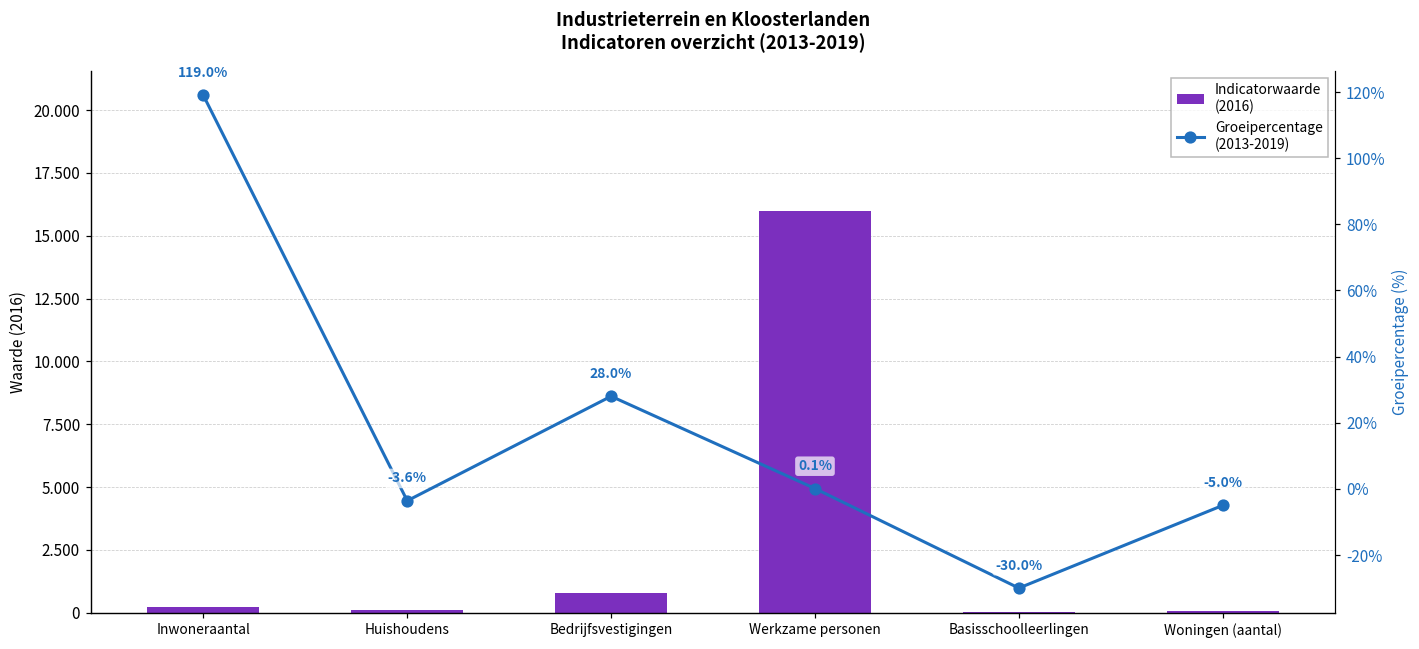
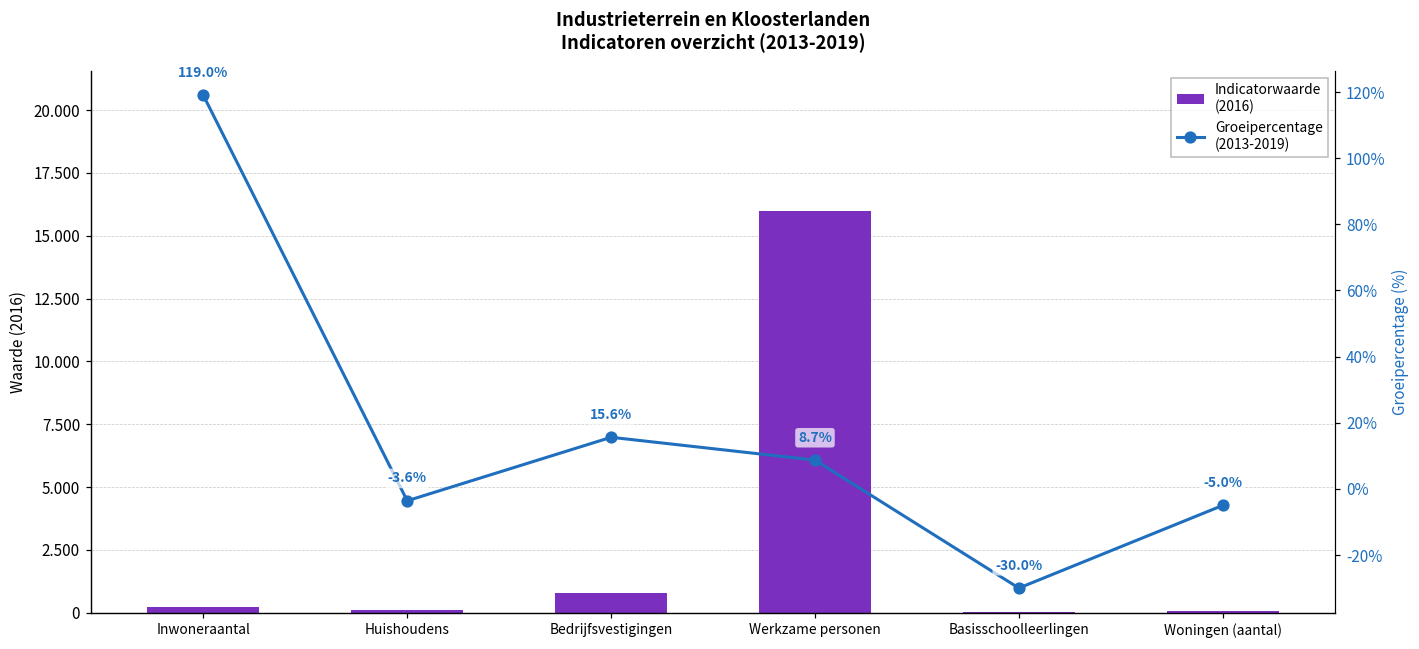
Groeipercentage (2013-2019), Bedrijfsvestigingen: 28.0% -> 15.6%
Groeipercentage (2013-2019), Werkzame personen: 0.1% -> 8.7%
